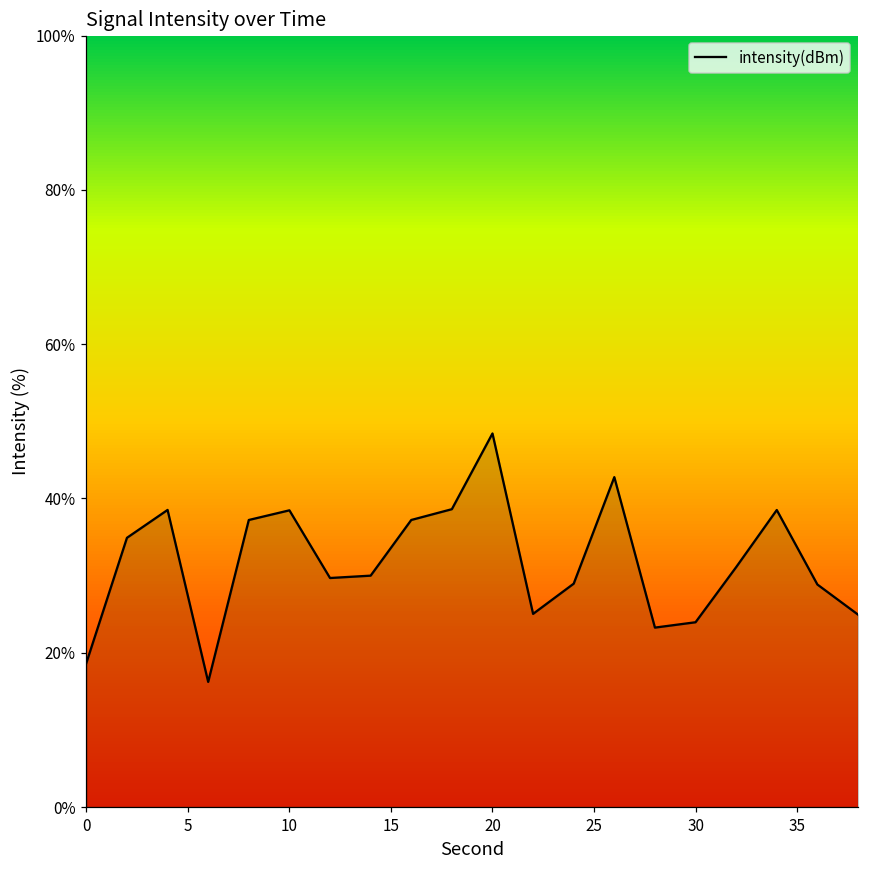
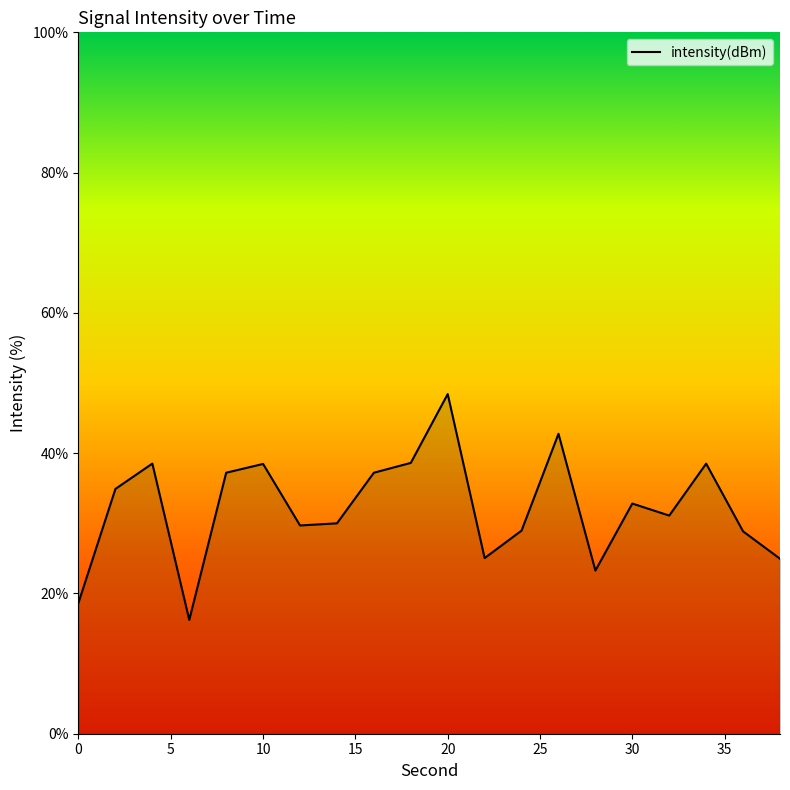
30: 24% -> 33%
